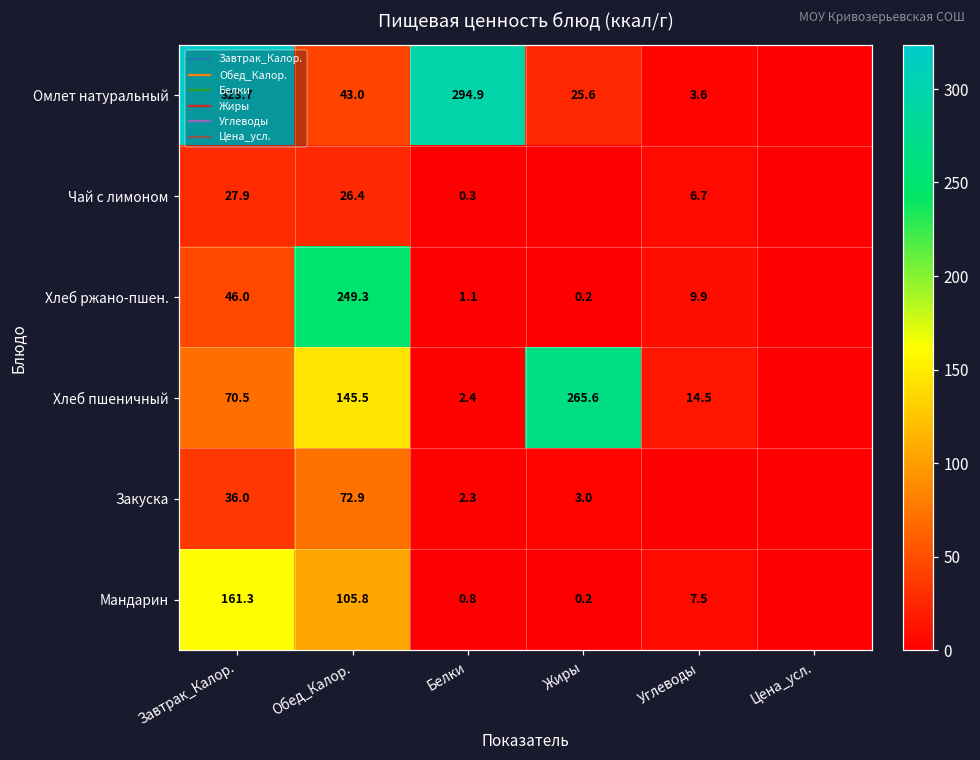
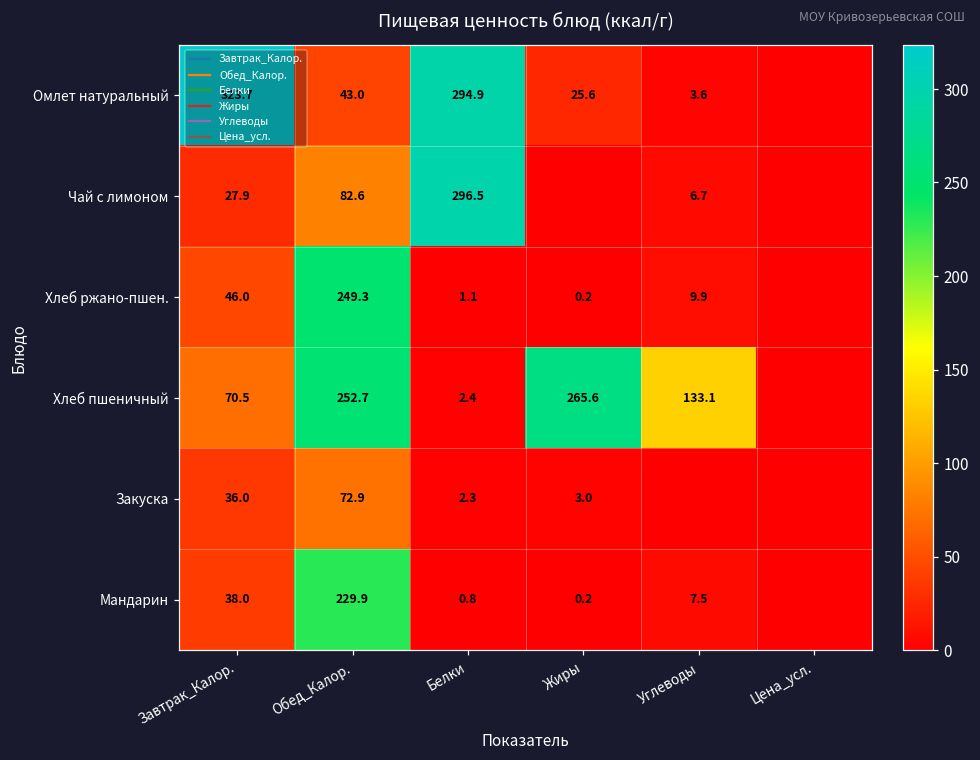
Чай с лимоном, Обед_Калор.: 26.4 -> 82.6
Чай с лимоном, Белки: 0.3 -> 296.5
Хлеб пшеничный, Обед_Калор.: 145.5 -> 252.7
Хлеб пшеничный, Углеводы: 14.5 -> 133.1
Мандарин, Завтрак_Калор.: 161.3 -> 38.0
Мандарин, Обед_Калор.: 105.8 -> 229.9
